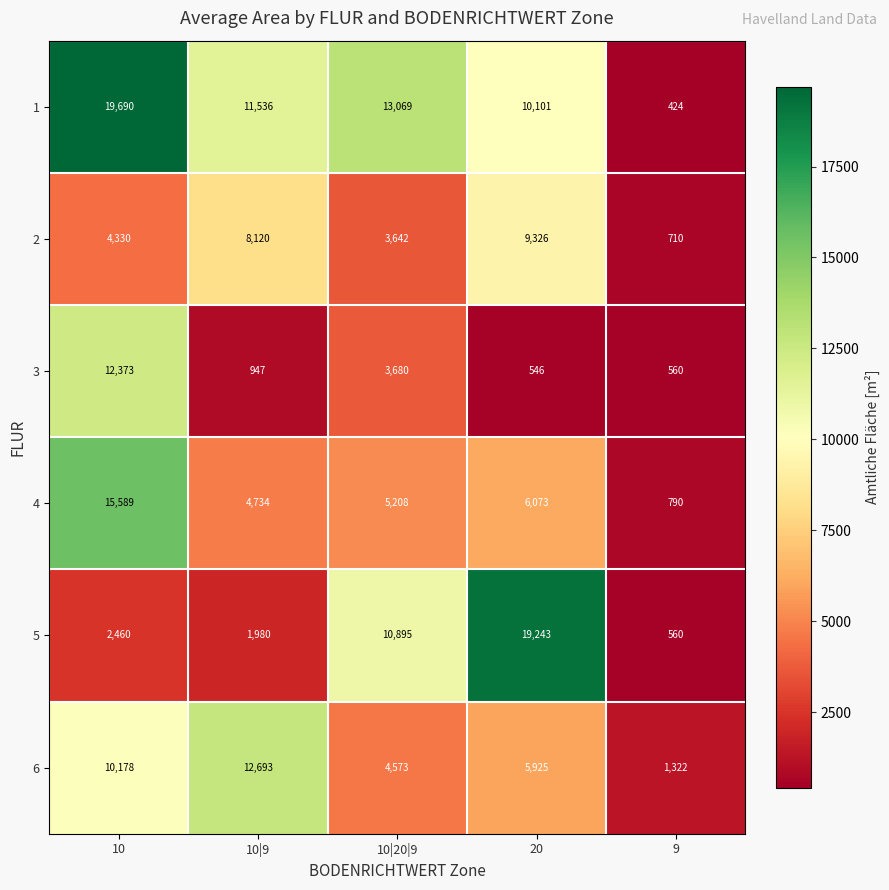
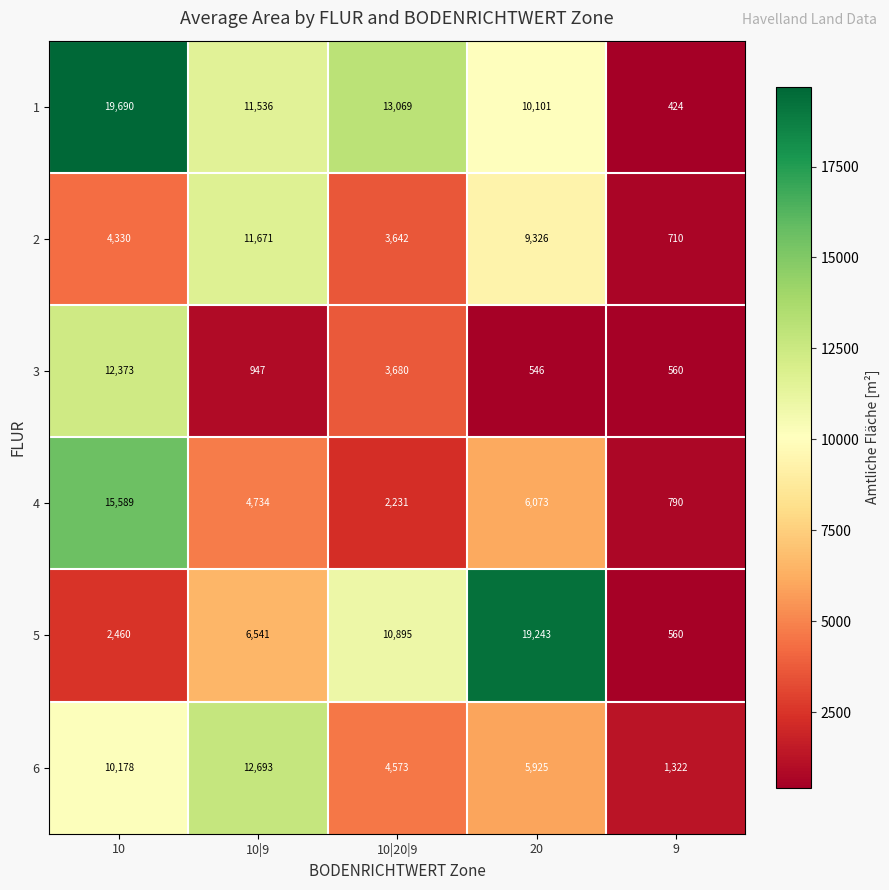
2, 10|9: 8,120 -> 11,671
4, 10|20|9: 5,208 -> 2,231
5, 10|9: 1,980 -> 6,541
